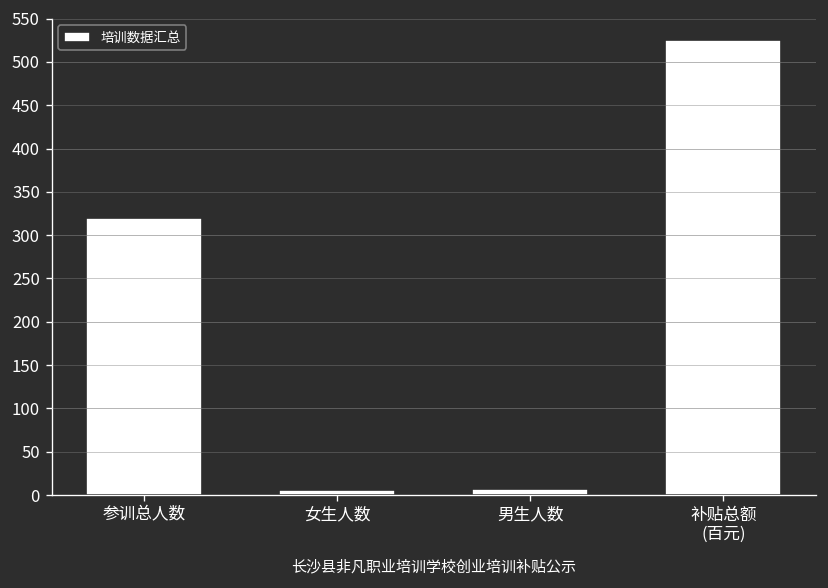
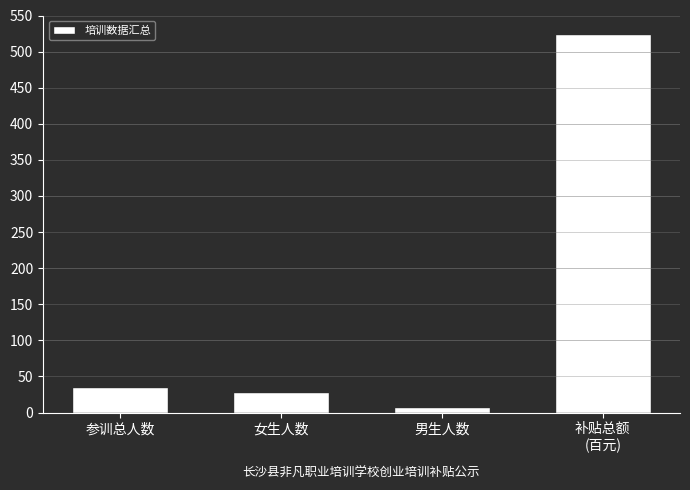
参训总人数: 320 -> 40
女生人数: 10 -> 30
